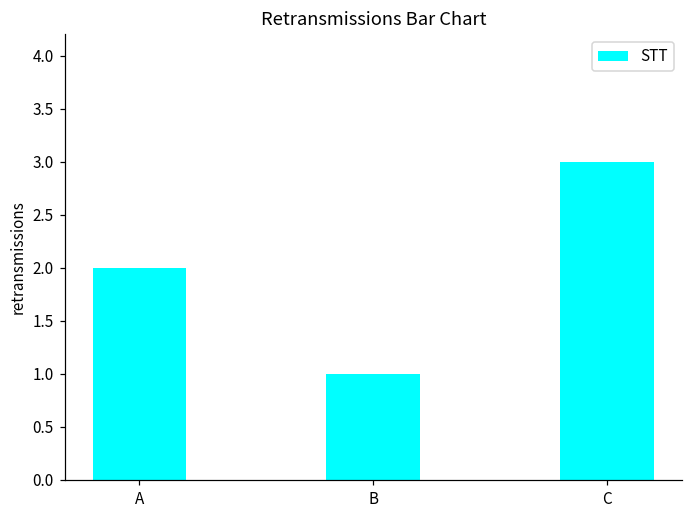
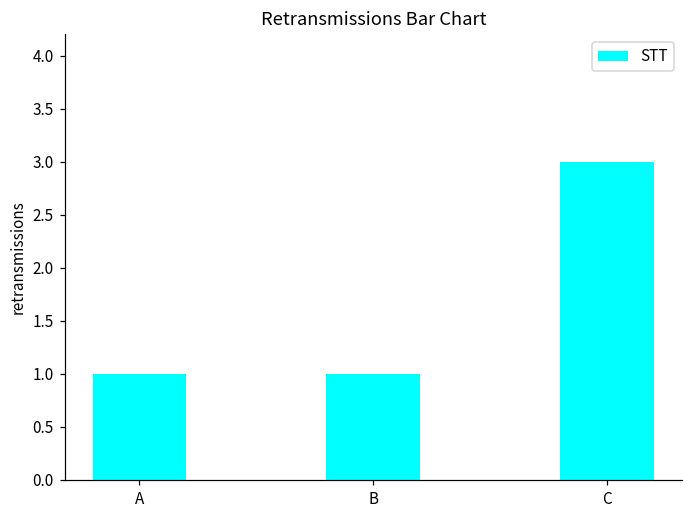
A: 2 -> 1
